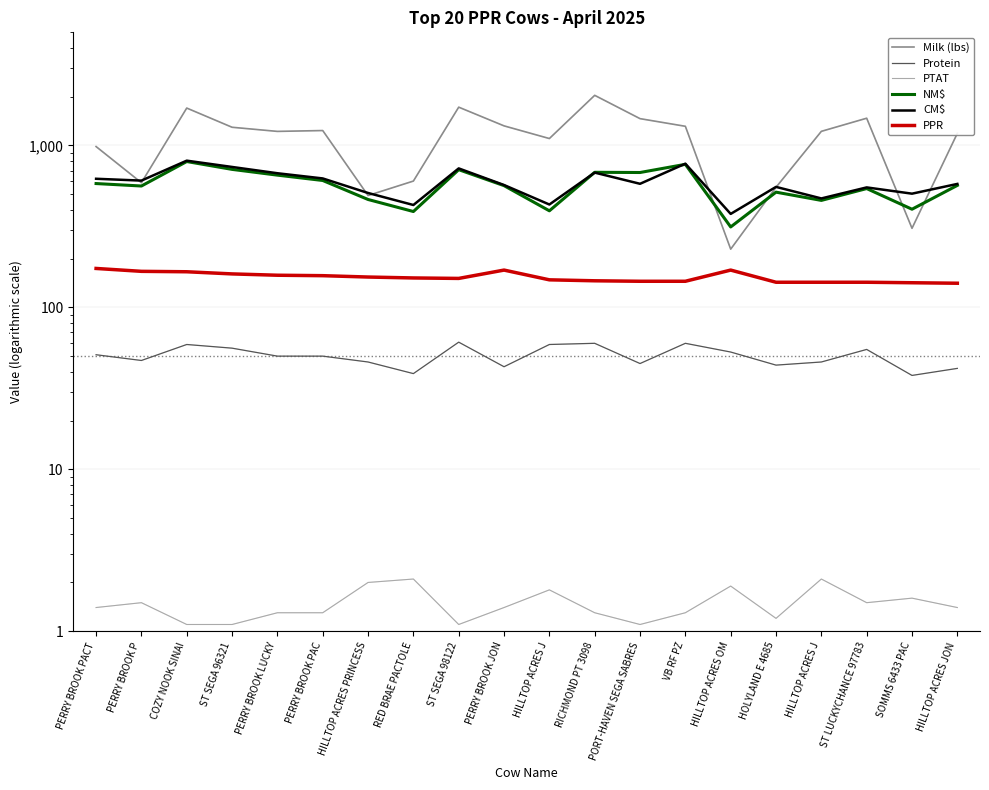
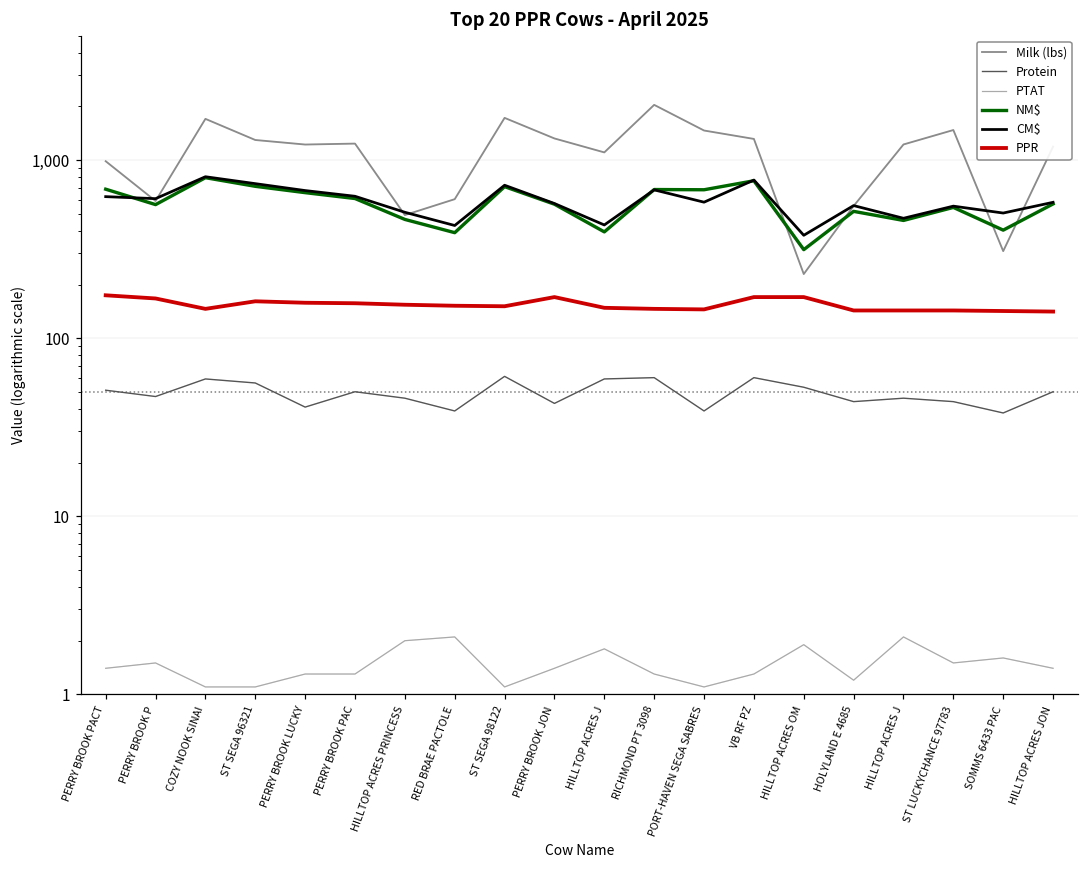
NM$, PERRY BROOK PACT: 580 -> 690
PPR, COZY NOOK SINAI: 170 -> 150
Protein, PERRY BROOK LUCKY: 50 -> 41
Protein, PORT-HAVEN SEGA SABRES: 45 -> 39
PPR, VB RF PZ: 150 -> 170
Protein, ST LUCKYCHANCE 97783: 55 -> 44
Protein, HILLTOP ACRES JON: 42 -> 50
